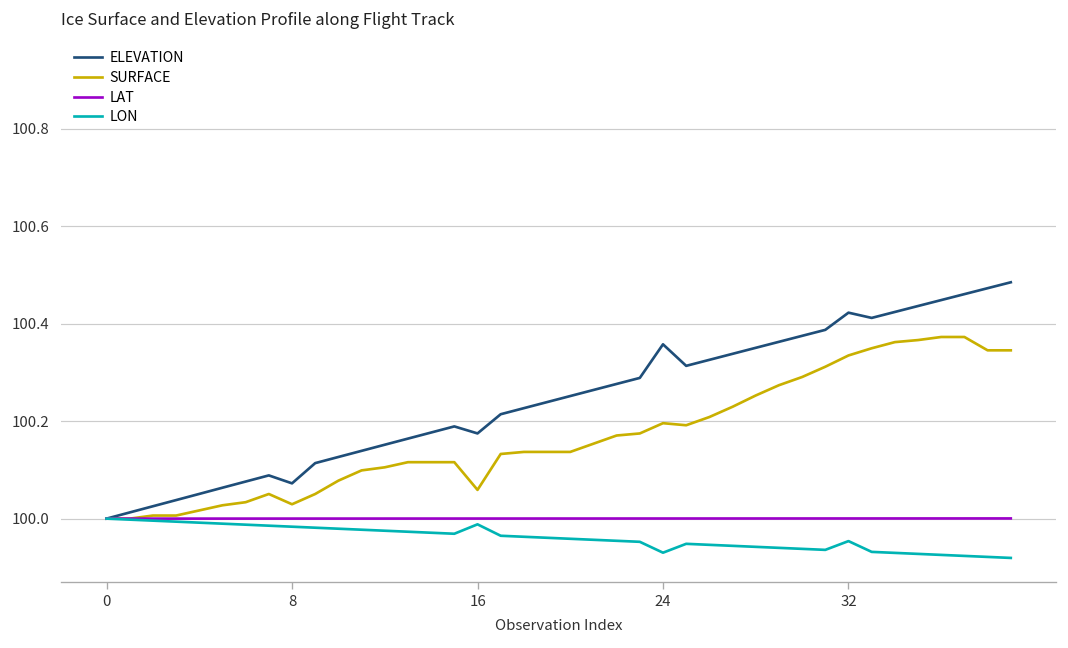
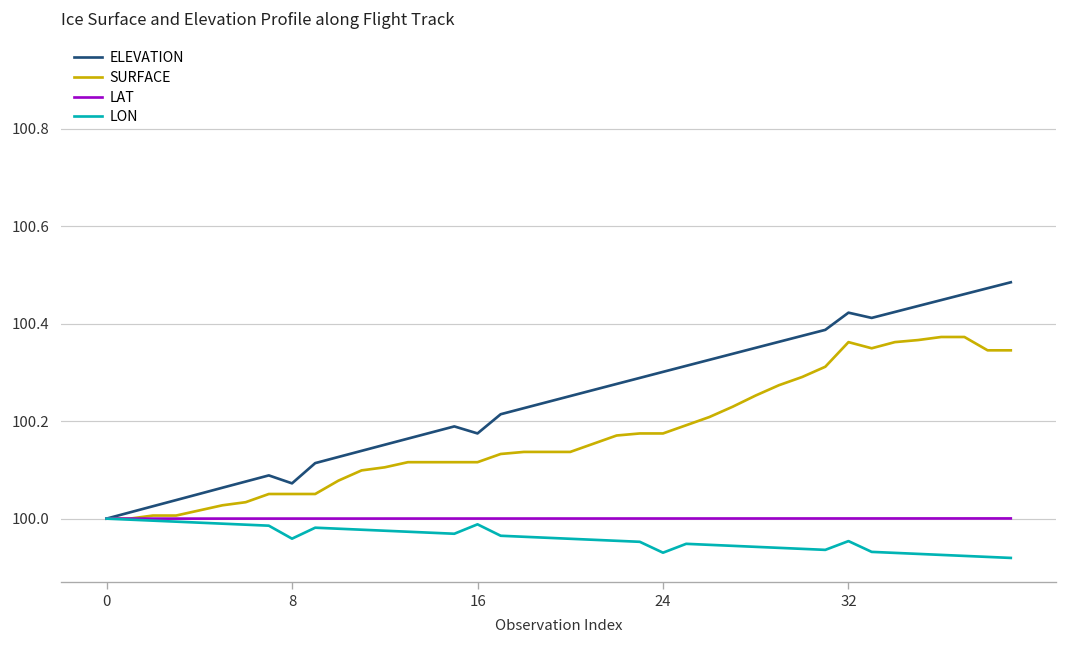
SURFACE, 8: 100.03 -> 100.05
LON, 8: 99.98 -> 99.96
SURFACE, 16: 100.06 -> 100.12
ELEVATION, 24: 100.36 -> 100.30
SURFACE, 24: 100.20 -> 100.17
SURFACE, 32: 100.33 -> 100.36
